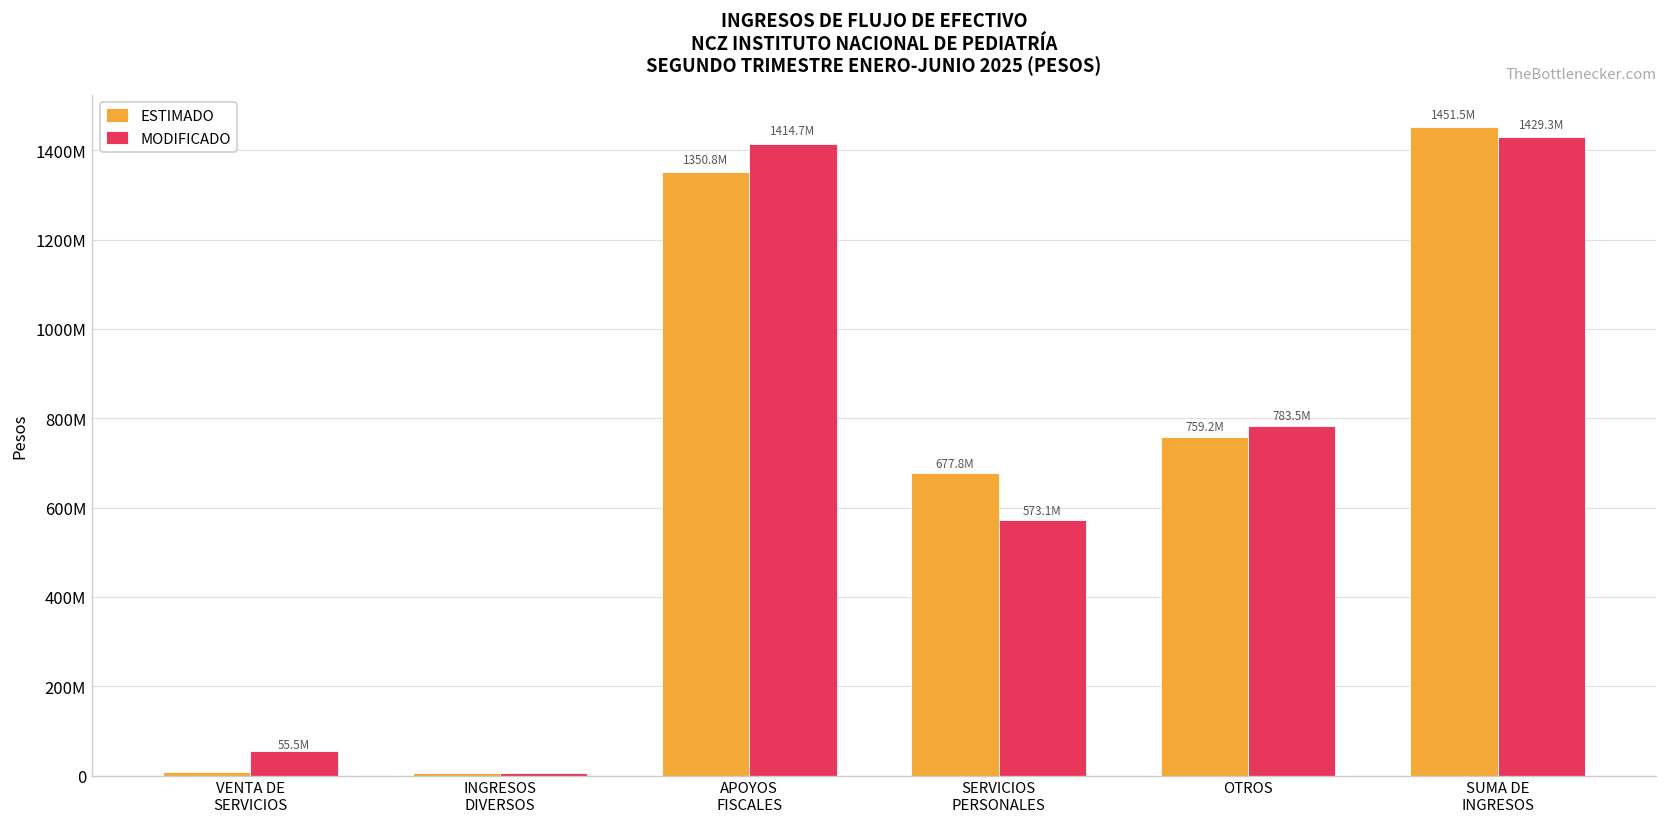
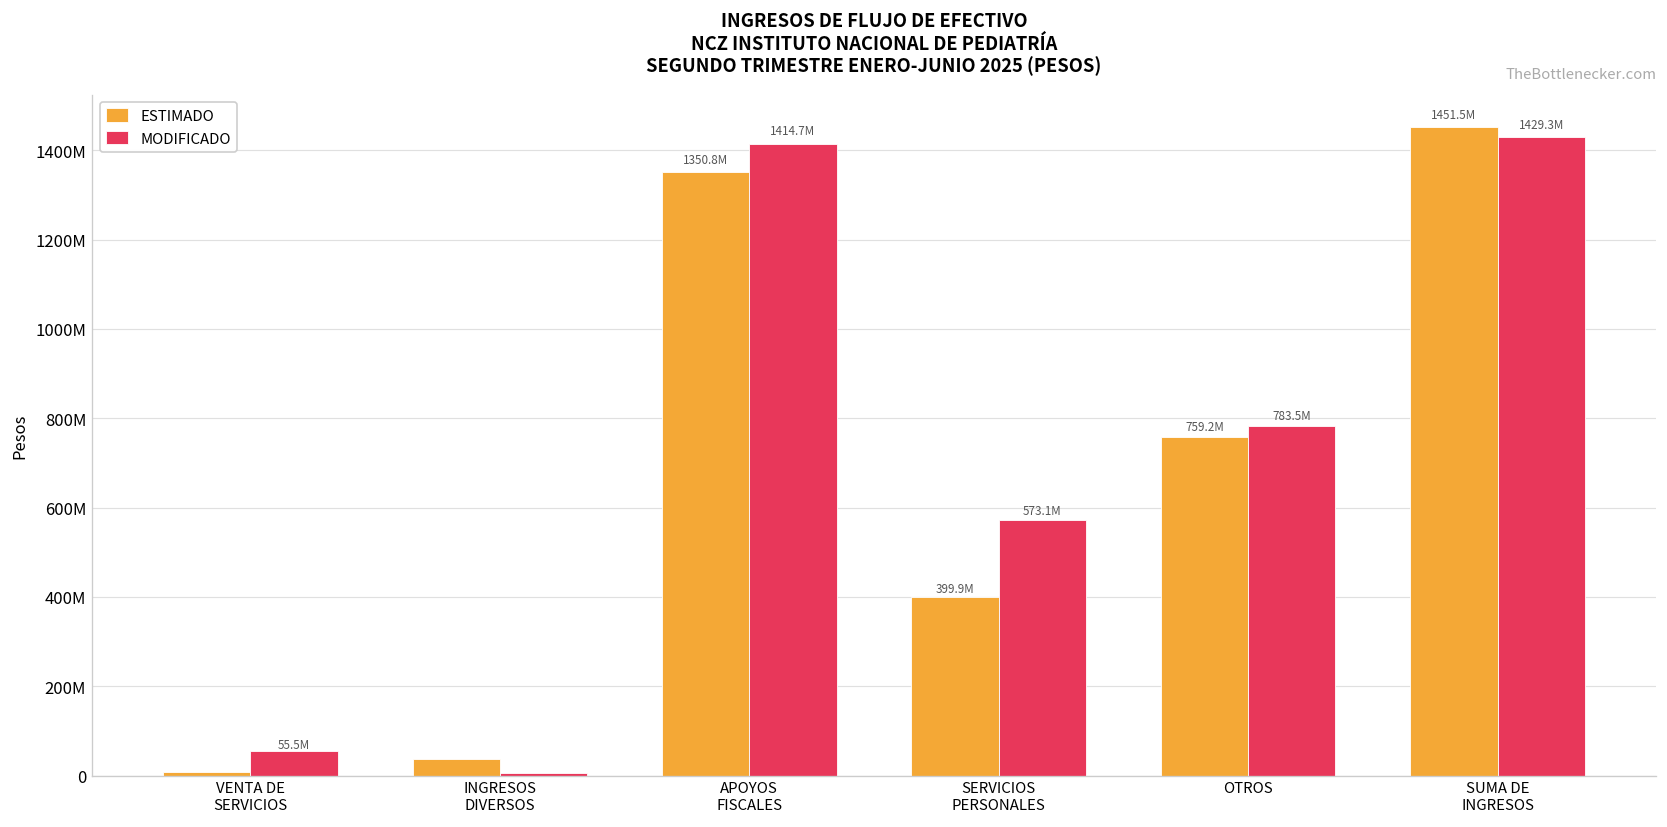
ESTIMADO, INGRESOS DIVERSOS: 10000000 -> 40000000
ESTIMADO, SERVICIOS PERSONALES: 677.8M -> 399.9M
